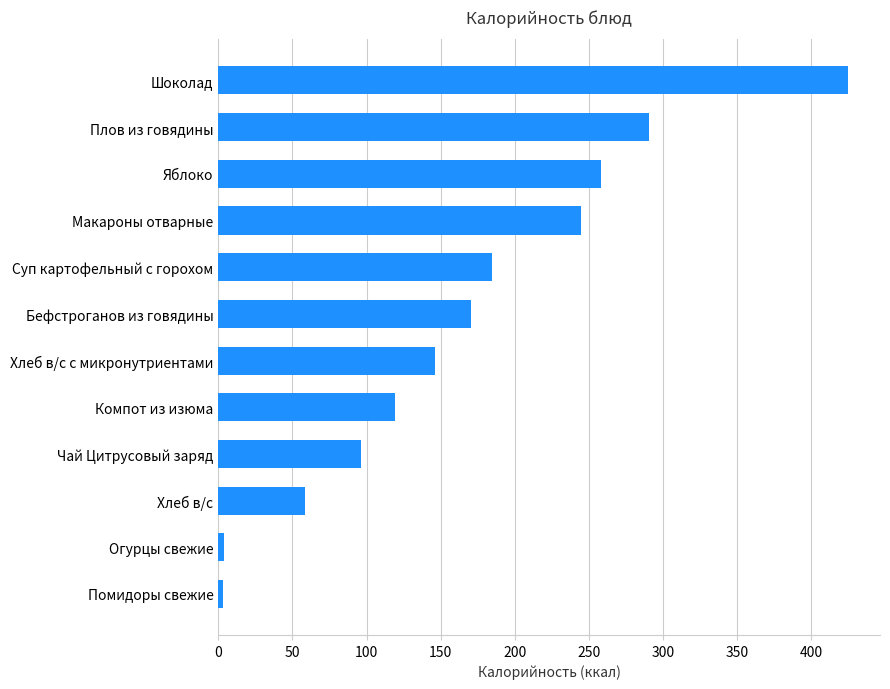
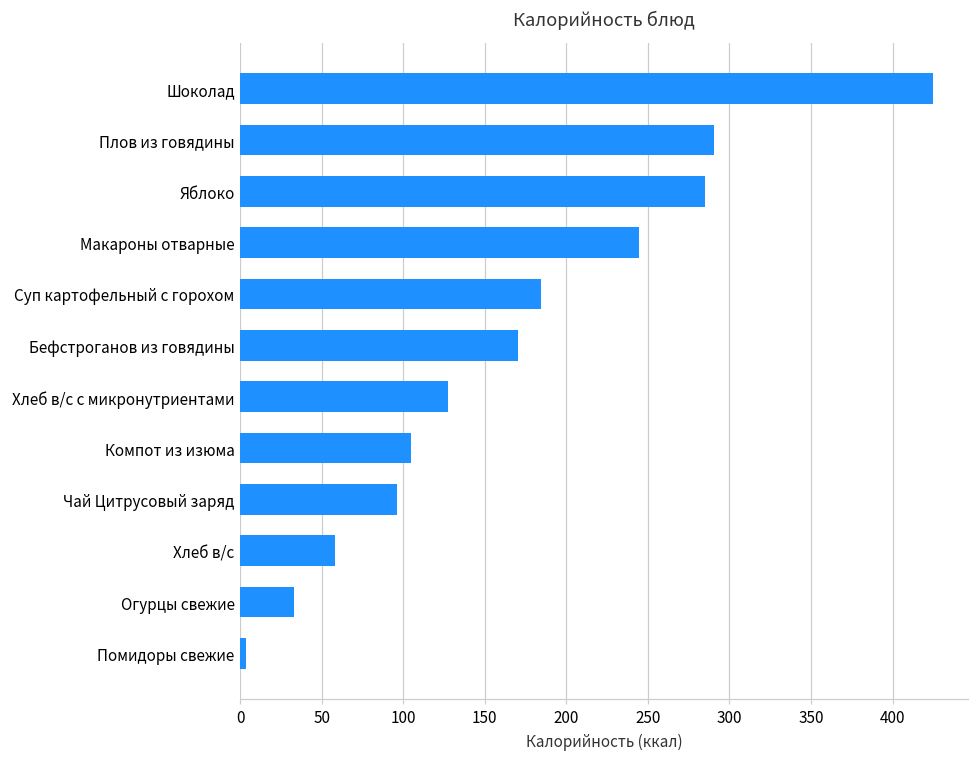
Яблоко: 258 -> 285
Хлеб в/с с микронутриентами: 146 -> 127
Компот из изюма: 119 -> 105
Огурцы свежие: 4 -> 33
